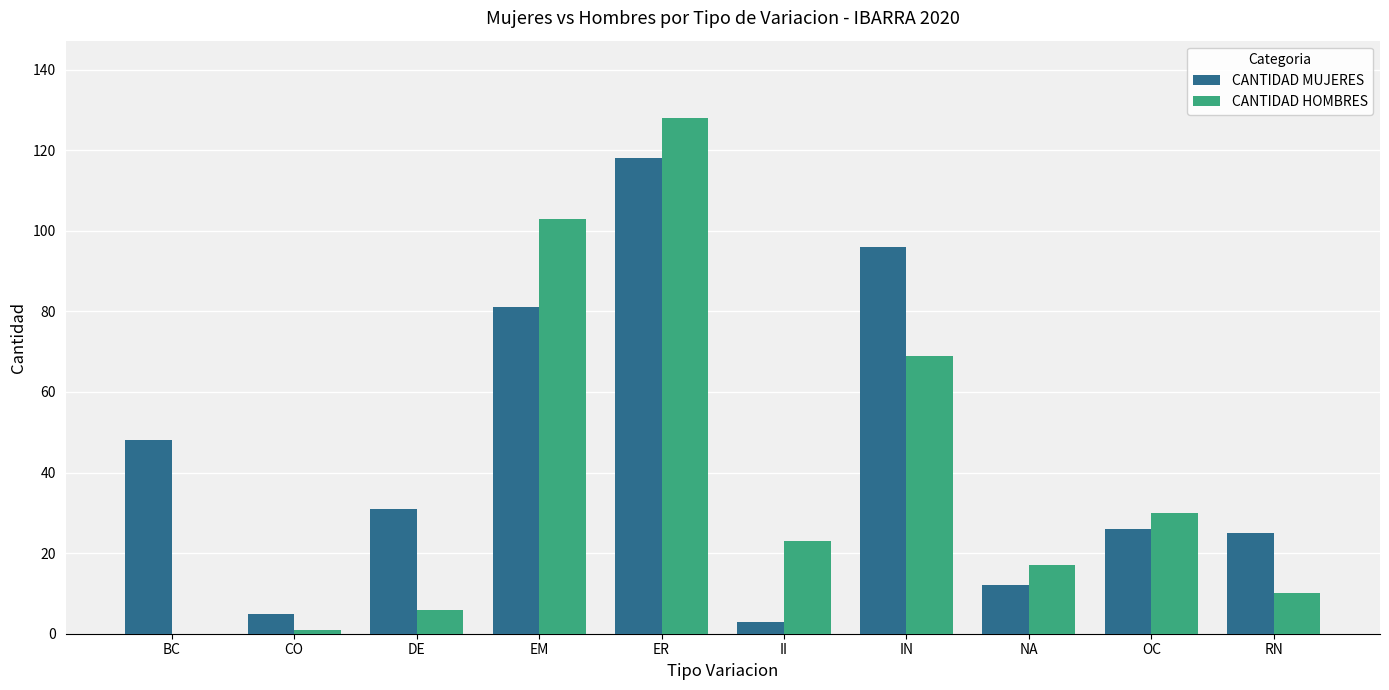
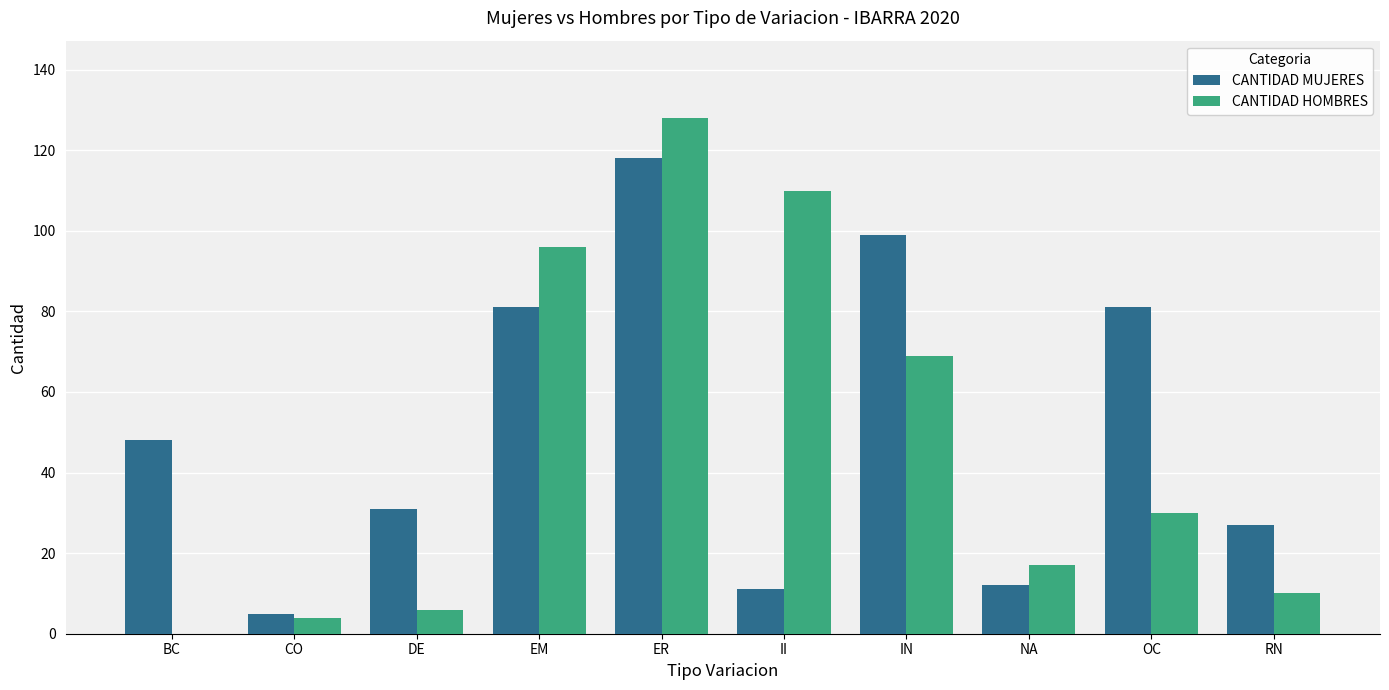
CANTIDAD HOMBRES, CO: 1 -> 4
CANTIDAD HOMBRES, EM: 103 -> 96
CANTIDAD MUJERES, II: 3 -> 11
CANTIDAD HOMBRES, II: 23 -> 110
CANTIDAD MUJERES, IN: 96 -> 99
CANTIDAD MUJERES, OC: 26 -> 81
CANTIDAD MUJERES, RN: 25 -> 27
